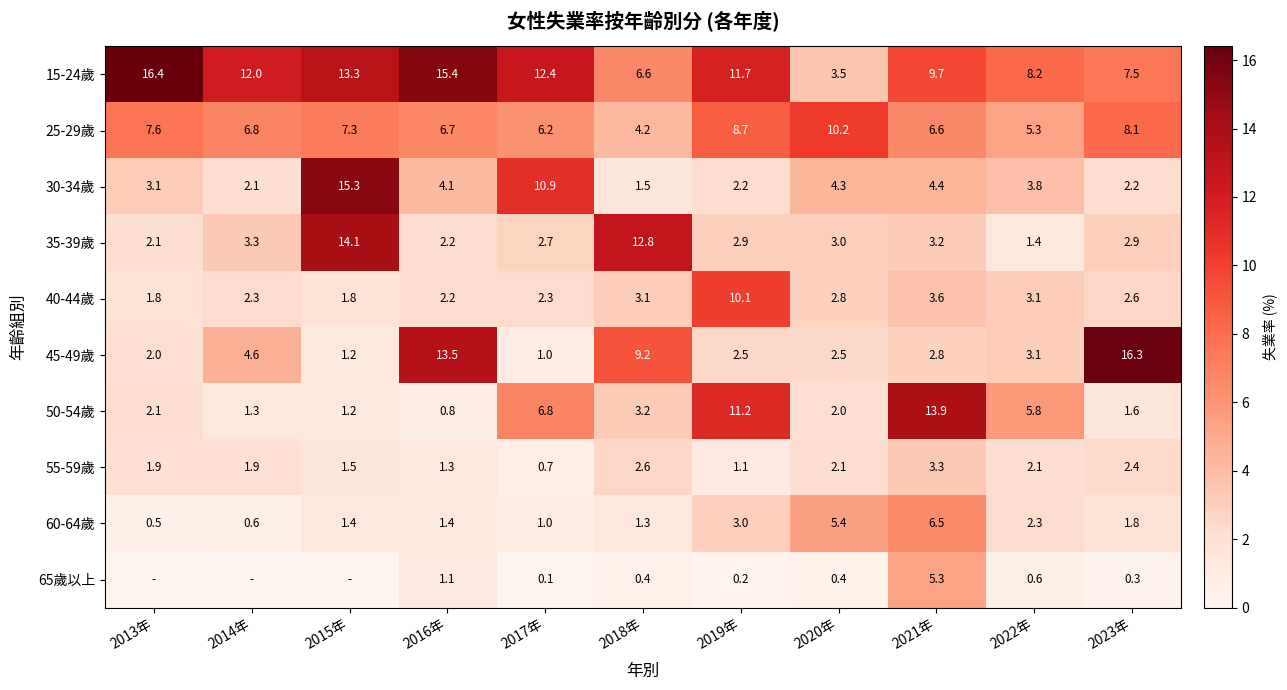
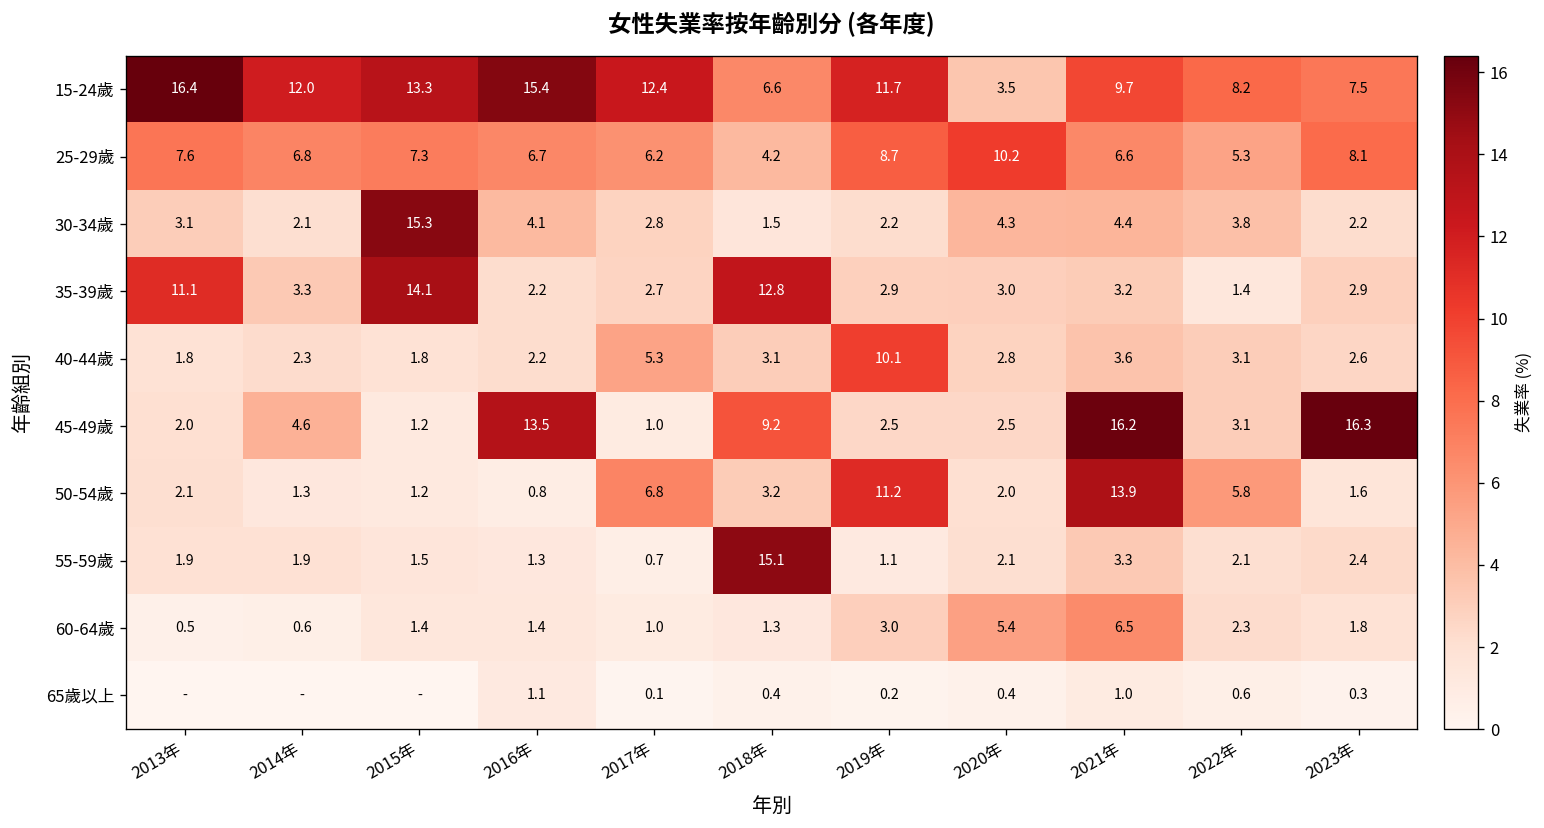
30-34歲, 2017年: 10.9 -> 2.8
35-39歲, 2013年: 2.1 -> 11.1
40-44歲, 2017年: 2.3 -> 5.3
45-49歲, 2021年: 2.8 -> 16.2
55-59歲, 2018年: 2.6 -> 15.1
65歲以上, 2021年: 5.3 -> 1.0
